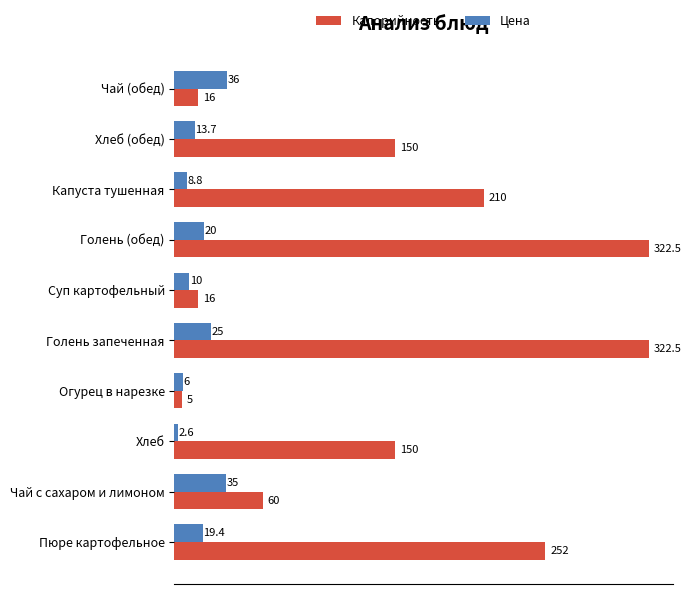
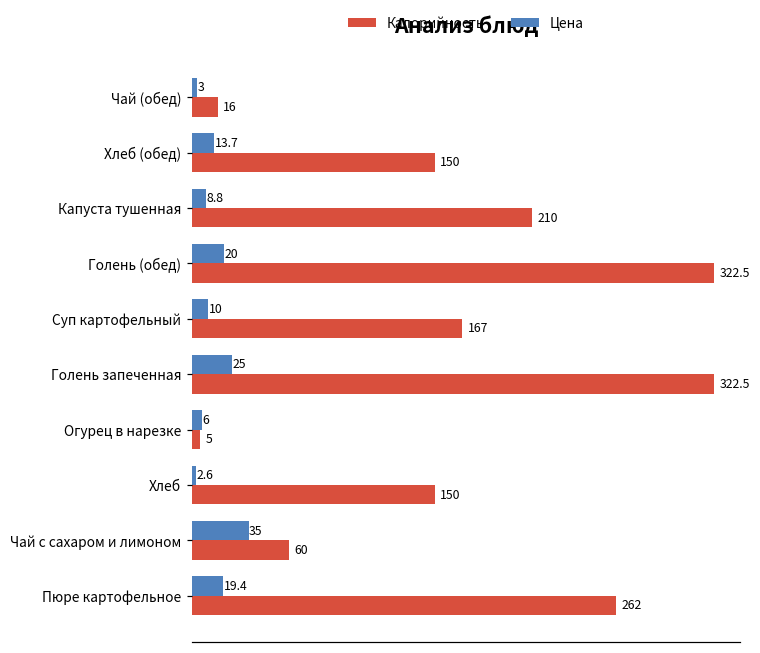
Цена, Чай (обед): 36 -> 3
Калорийность, Суп картофельный: 16 -> 167
Калорийность, Пюре картофельное: 252 -> 262
